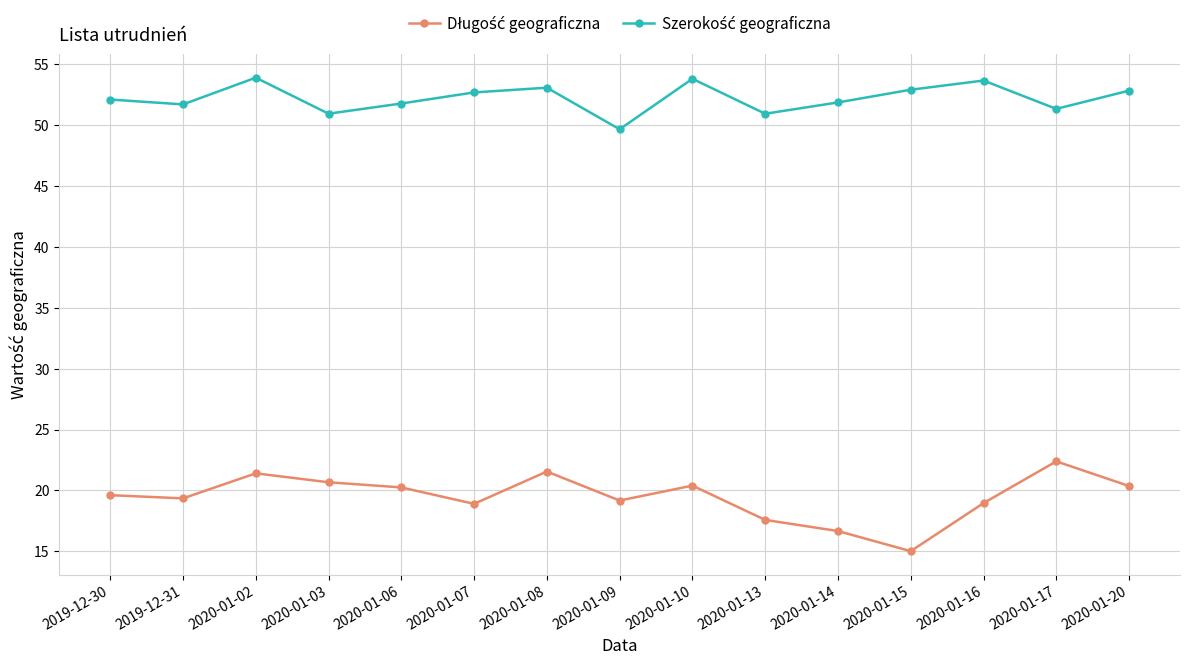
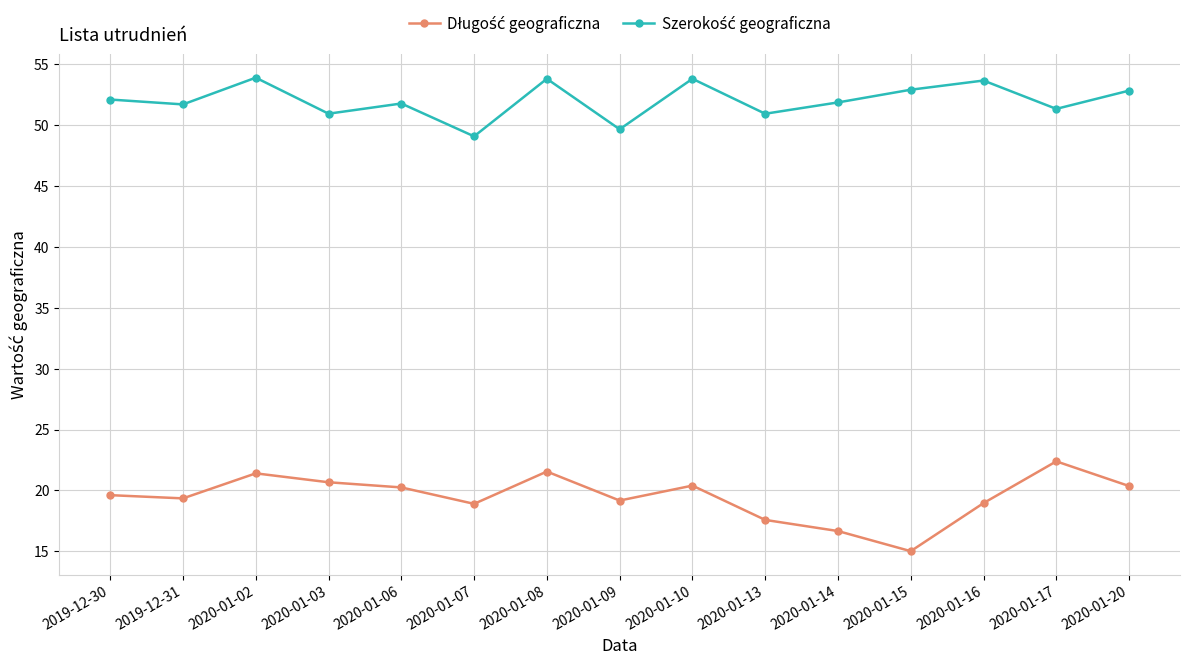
Szerokość geograficzna, 2020-01-07: 52.7 -> 49.1
Szerokość geograficzna, 2020-01-08: 53.1 -> 53.8
